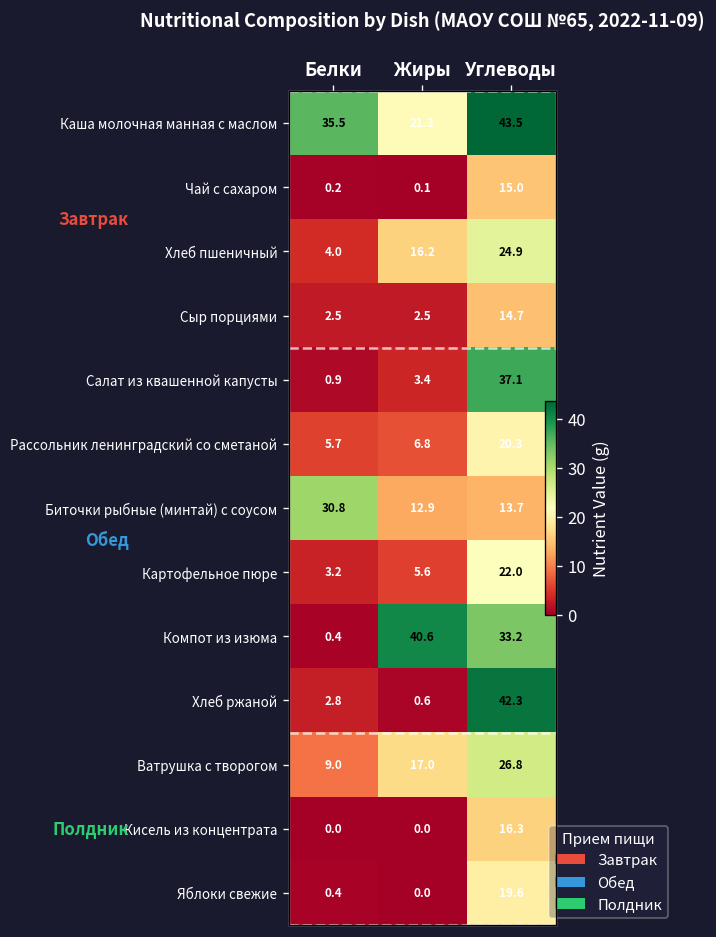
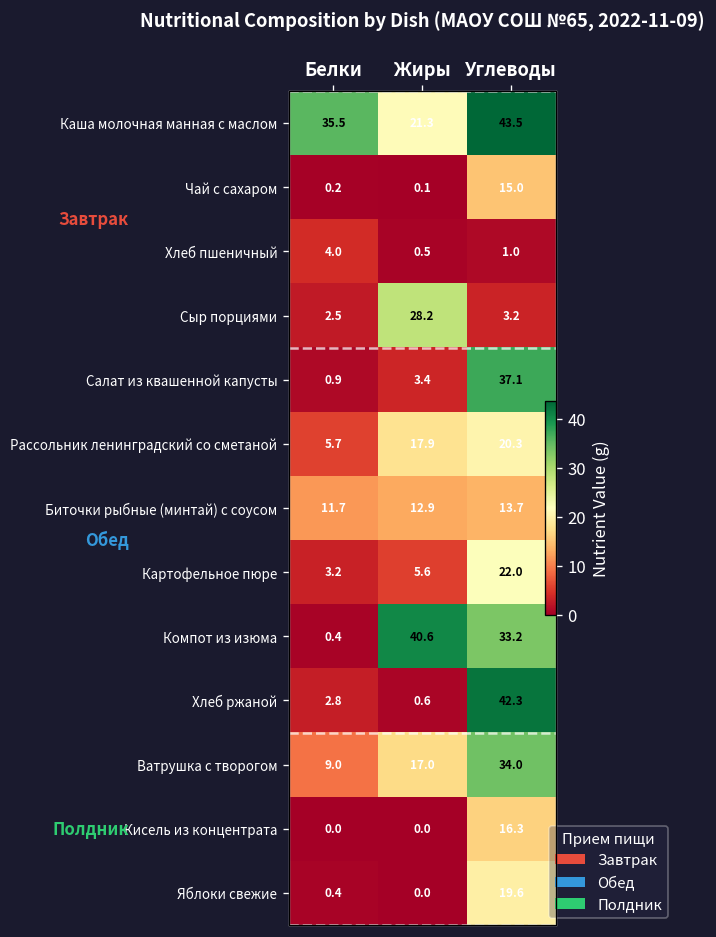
Хлеб пшеничный, Жиры: 16.2 -> 0.5
Хлеб пшеничный, Углеводы: 24.9 -> 1.0
Сыр порциями, Жиры: 2.5 -> 28.2
Сыр порциями, Углеводы: 14.7 -> 3.2
Рассольник ленинградский со сметаной, Жиры: 6.8 -> 17.9
Биточки рыбные (минтай) с соусом, Белки: 30.8 -> 11.7
Ватрушка с творогом, Углеводы: 26.8 -> 34.0
